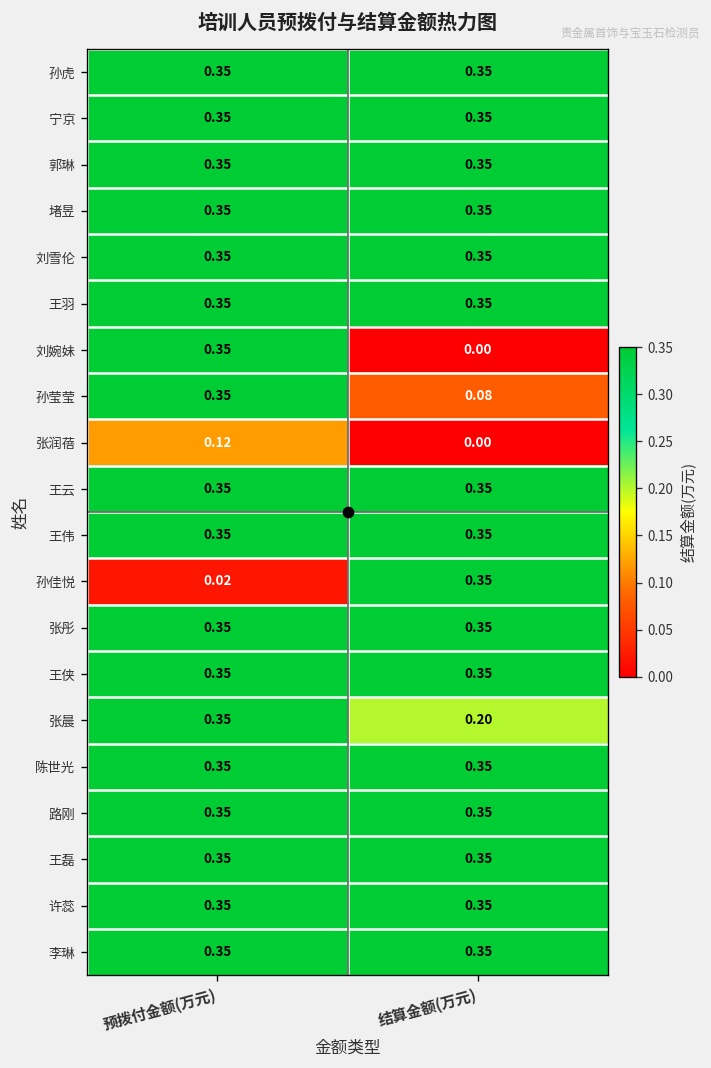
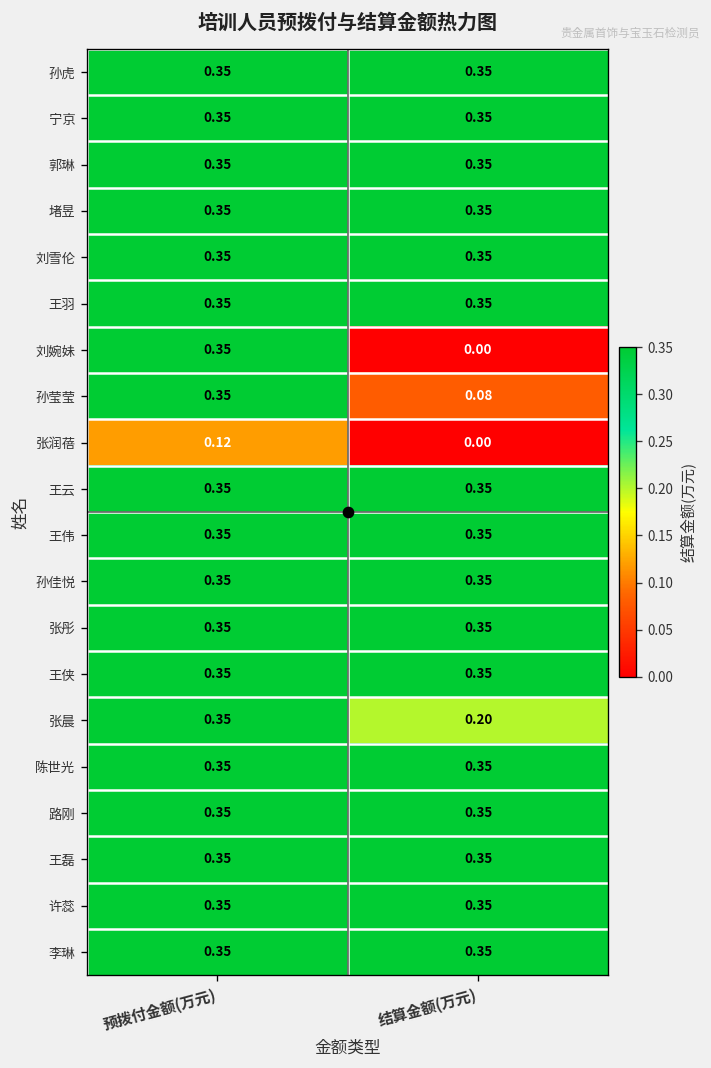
孙佳悦, 预拨付金额(万元): 0.02 -> 0.35
